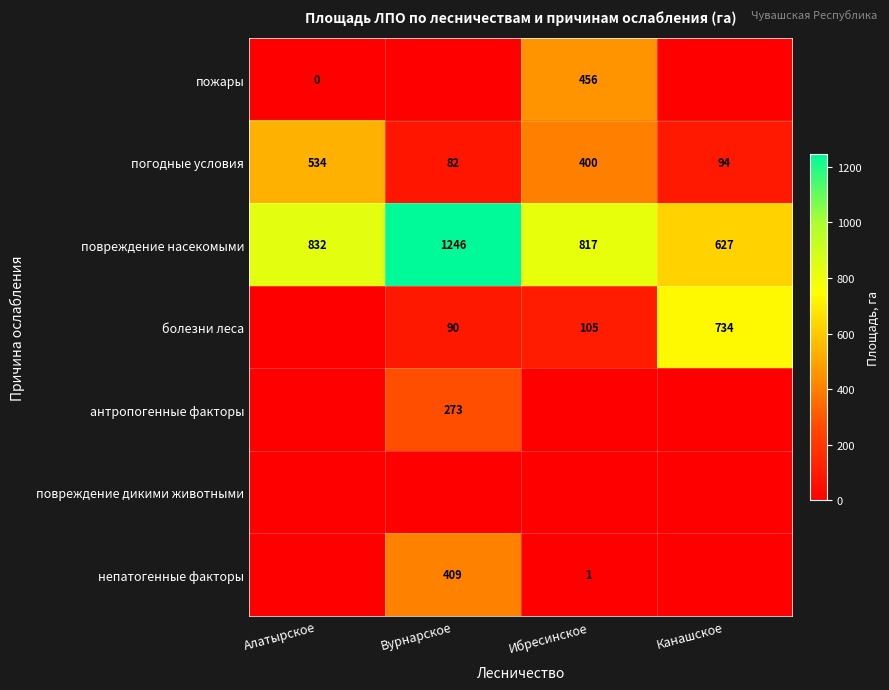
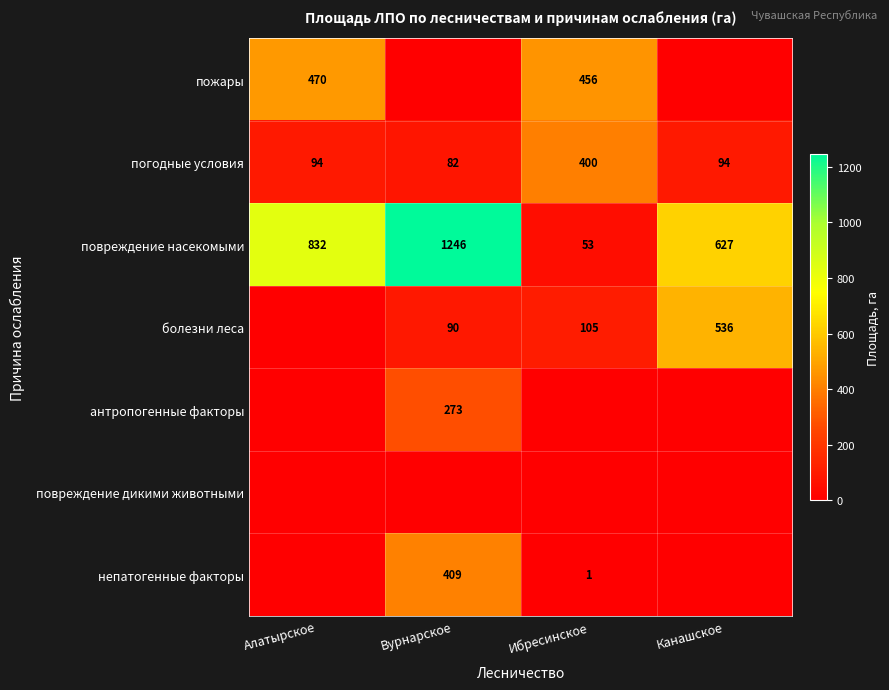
пожары, Алатырское: 0 -> 470
погодные условия, Алатырское: 534 -> 94
повреждение насекомыми, Ибресинское: 817 -> 53
болезни леса, Канашское: 734 -> 536
